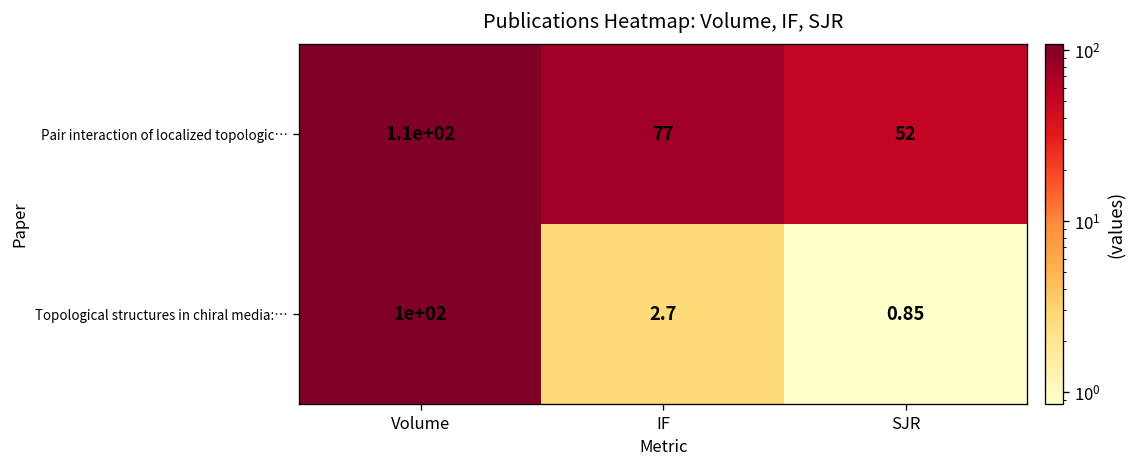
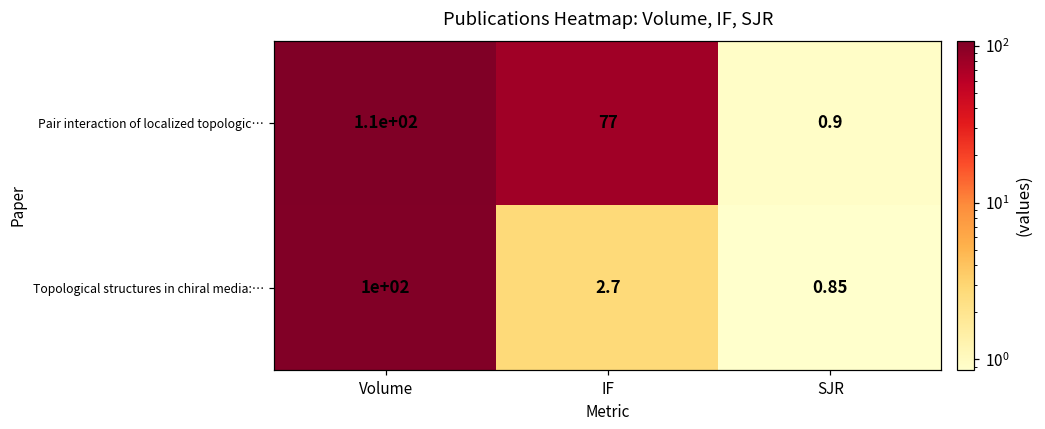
Pair interaction of localized topologic…, SJR: 52 -> 0.9
